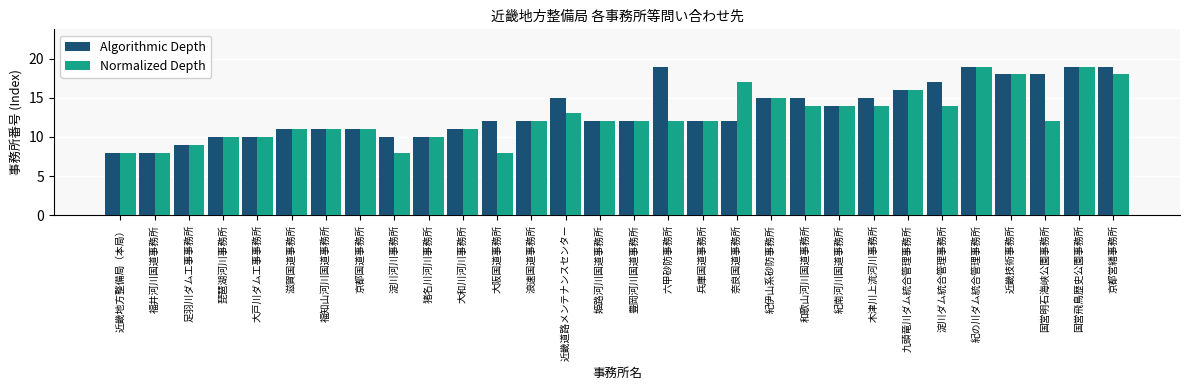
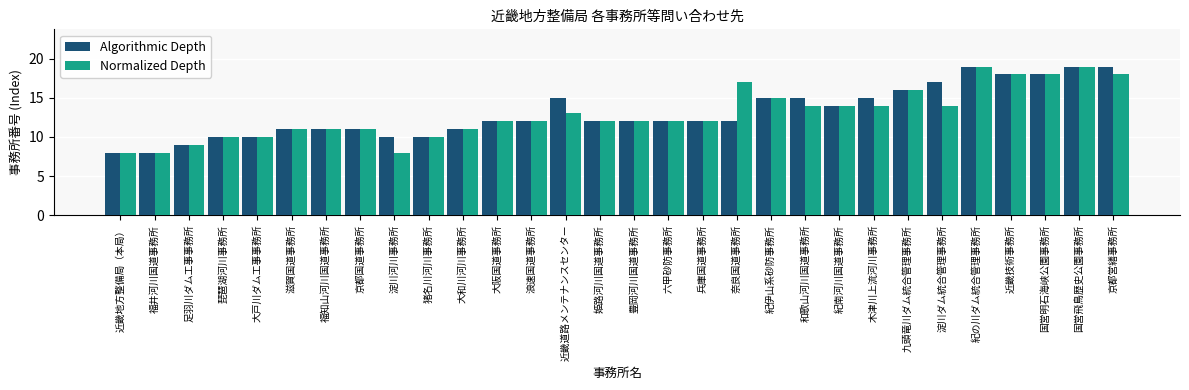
Normalized Depth, 大阪国道事務所: 8 -> 12
Algorithmic Depth, 六甲砂防事務所: 19 -> 12
Normalized Depth, 国営明石海峡公園事務所: 12 -> 18
